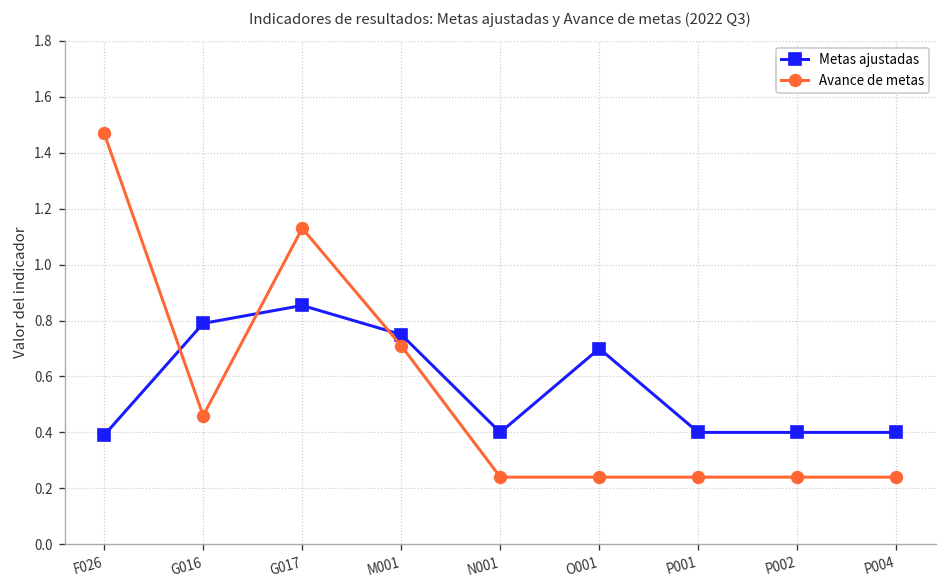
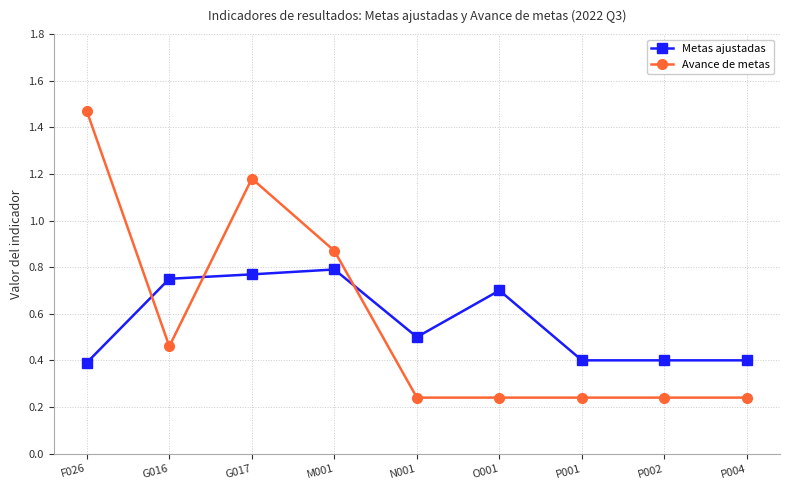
Metas ajustadas, G016: 0.79 -> 0.75
Metas ajustadas, G017: 0.85 -> 0.77
Avance de metas, G017: 1.13 -> 1.18
Metas ajustadas, M001: 0.75 -> 0.79
Avance de metas, M001: 0.71 -> 0.87
Metas ajustadas, N001: 0.4 -> 0.5
